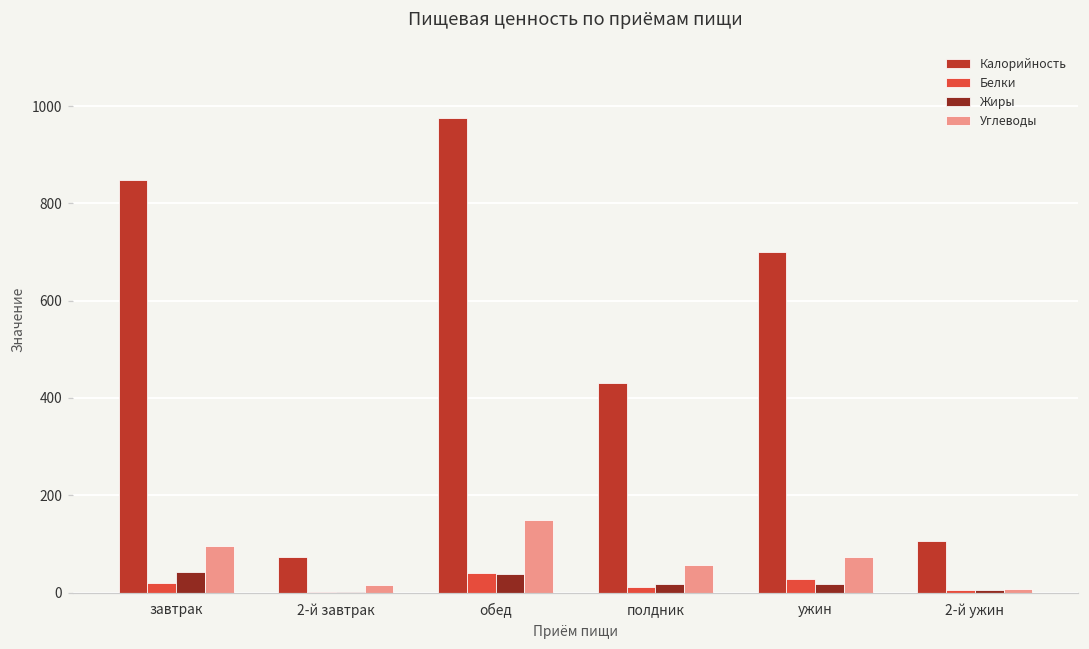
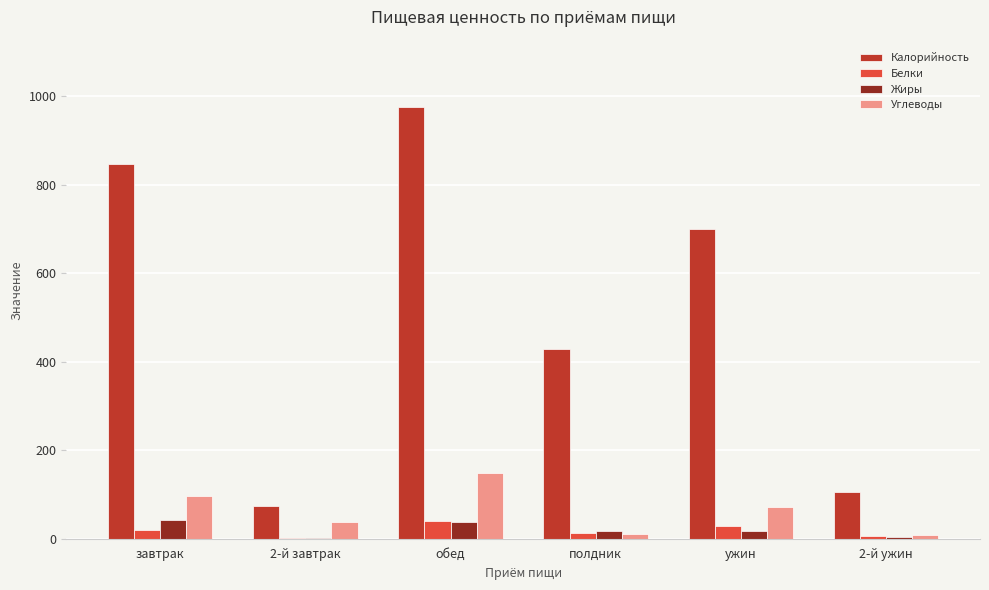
Углеводы, 2-й завтрак: 20 -> 40
Углеводы, полдник: 60 -> 10
